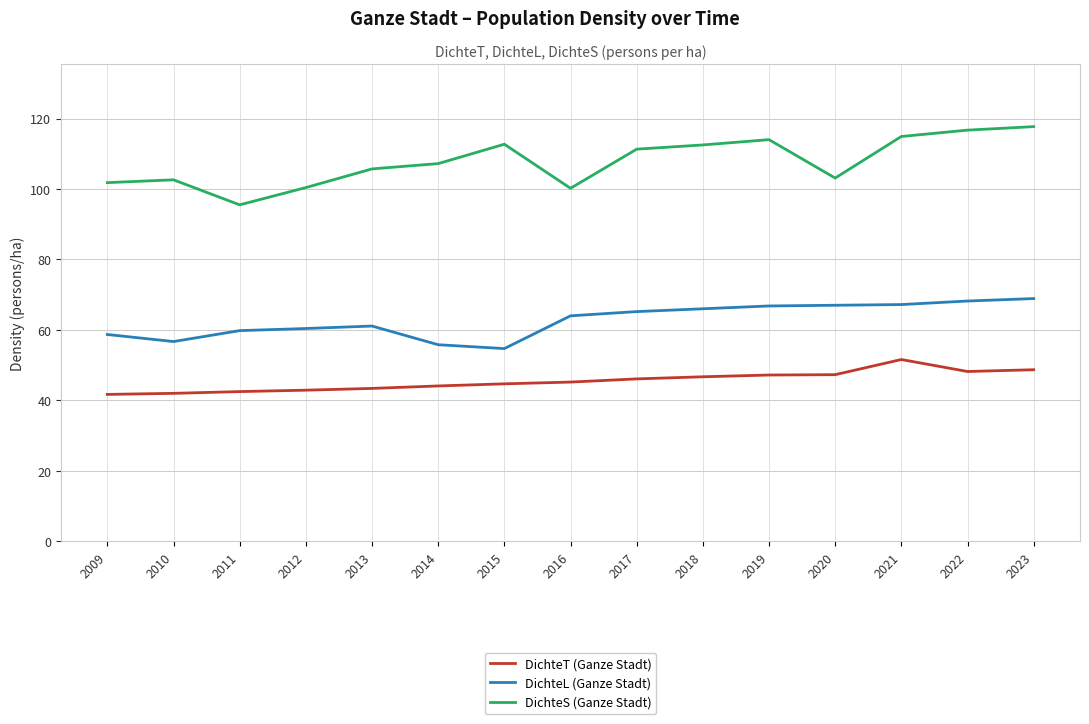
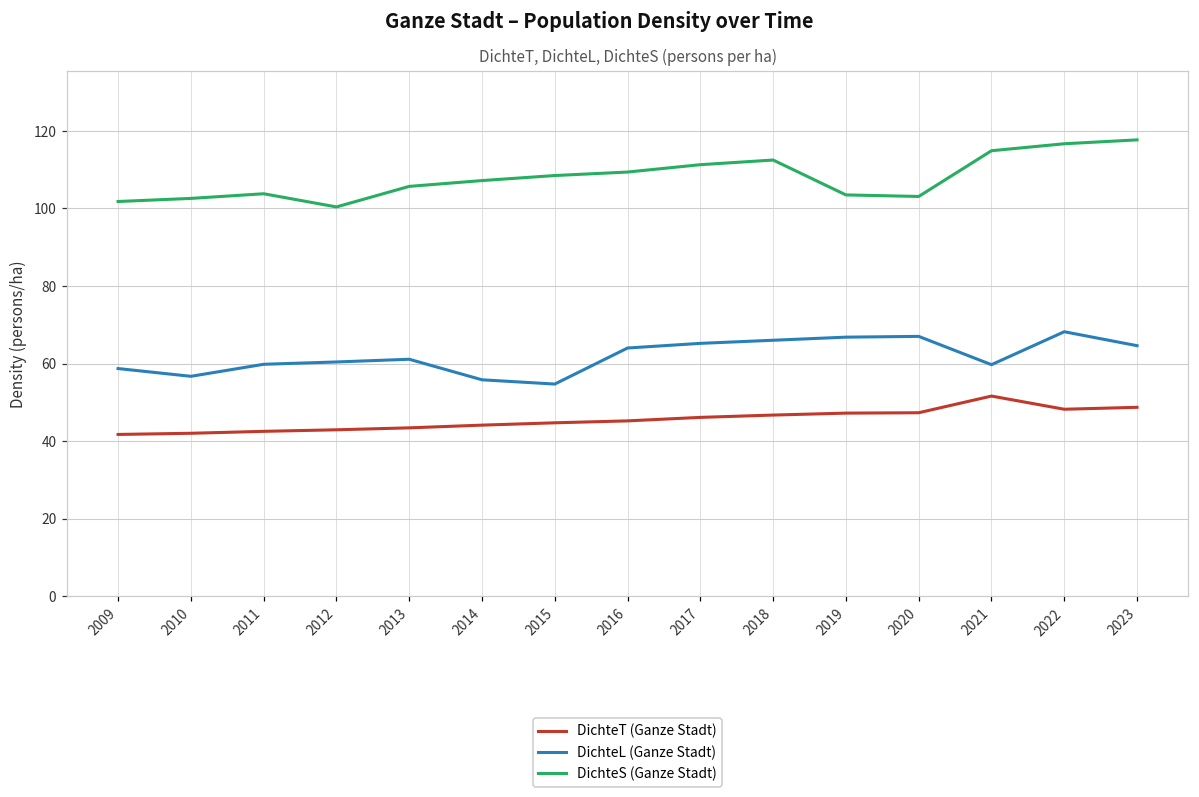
DichteS (Ganze Stadt), 2011: 96 -> 104
DichteS (Ganze Stadt), 2015: 113 -> 109
DichteS (Ganze Stadt), 2016: 100 -> 109
DichteS (Ganze Stadt), 2019: 114 -> 104
DichteL (Ganze Stadt), 2021: 67 -> 60
DichteL (Ganze Stadt), 2023: 69 -> 65
